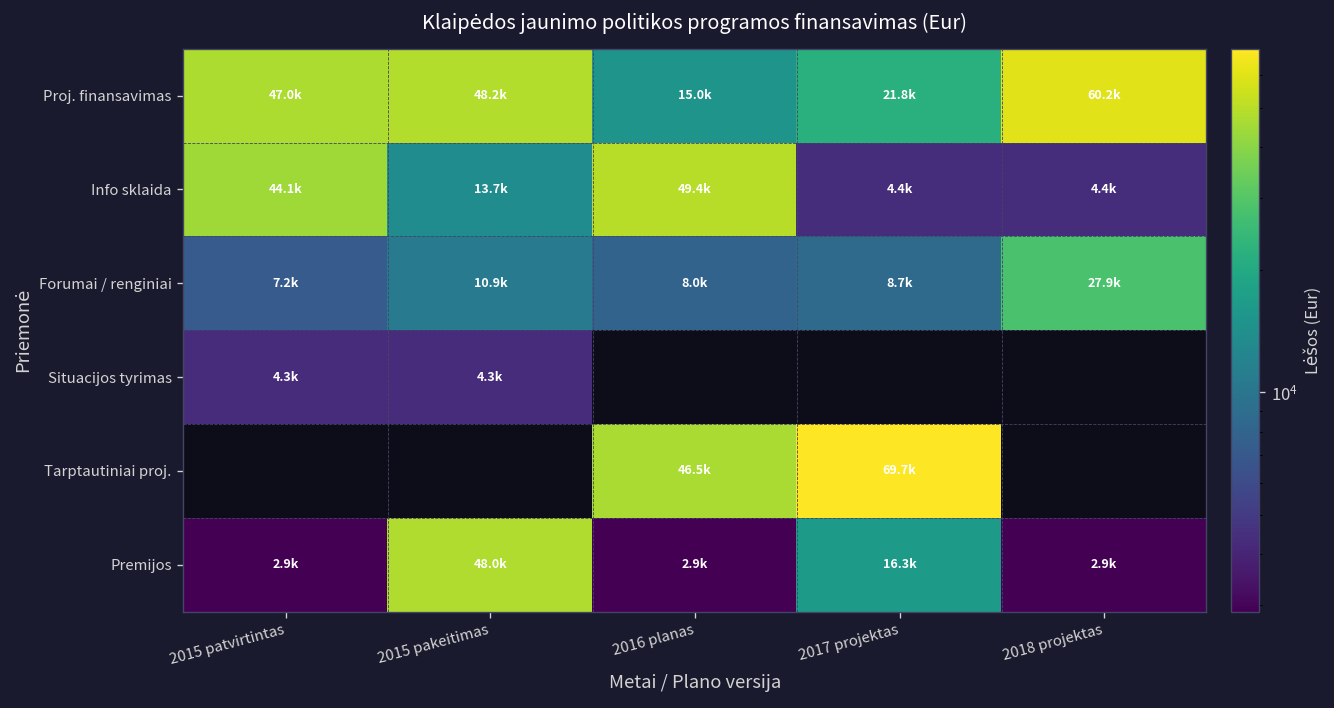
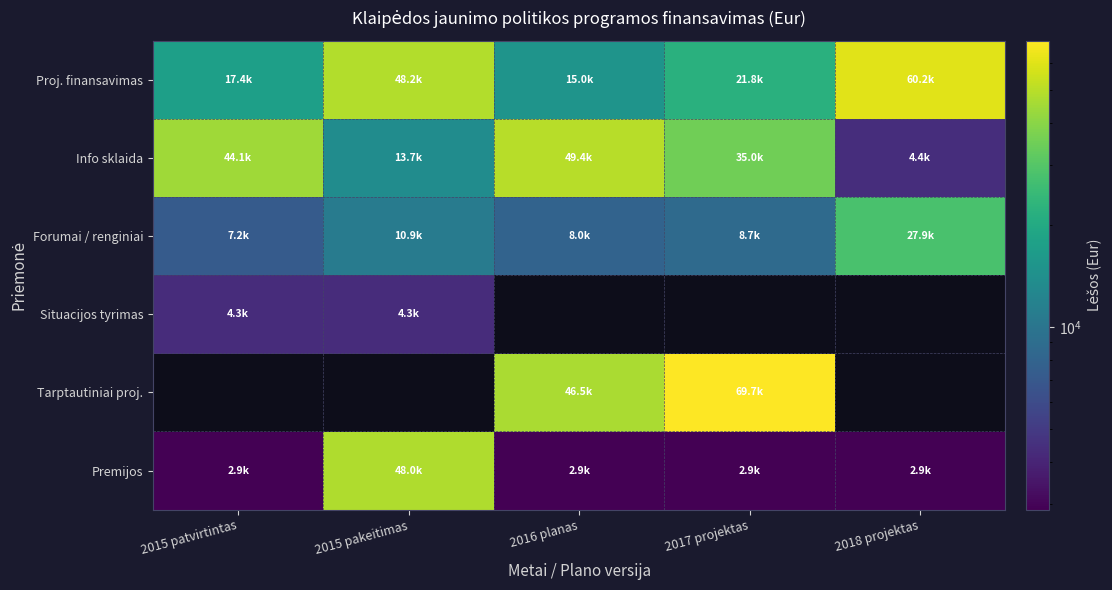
Proj. finansavimas, 2015 patvirtintas: 47.0k -> 17.4k
Info sklaida, 2017 projektas: 4.4k -> 35.0k
Premijos, 2017 projektas: 16.3k -> 2.9k
